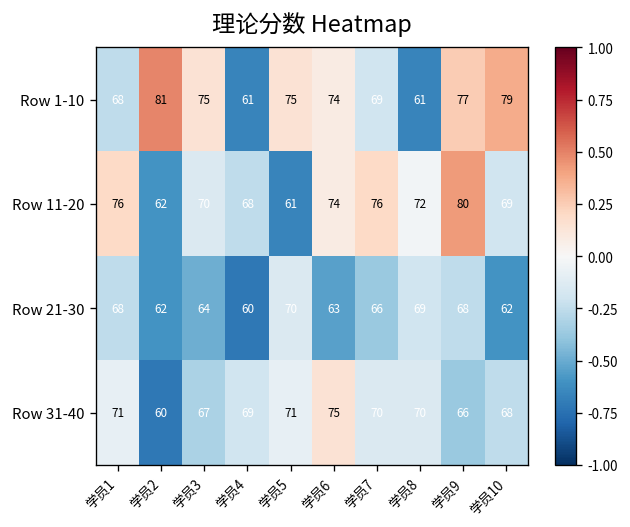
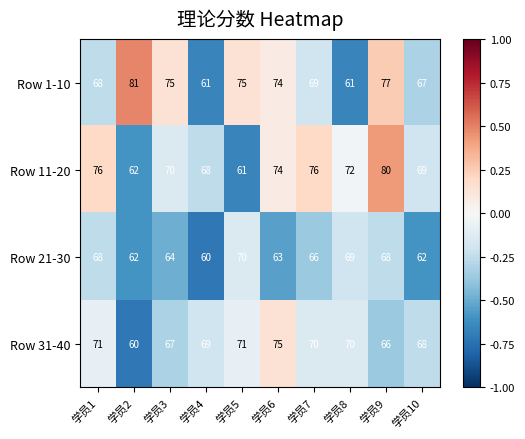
Row 1-10, 学员10: 79 -> 67
